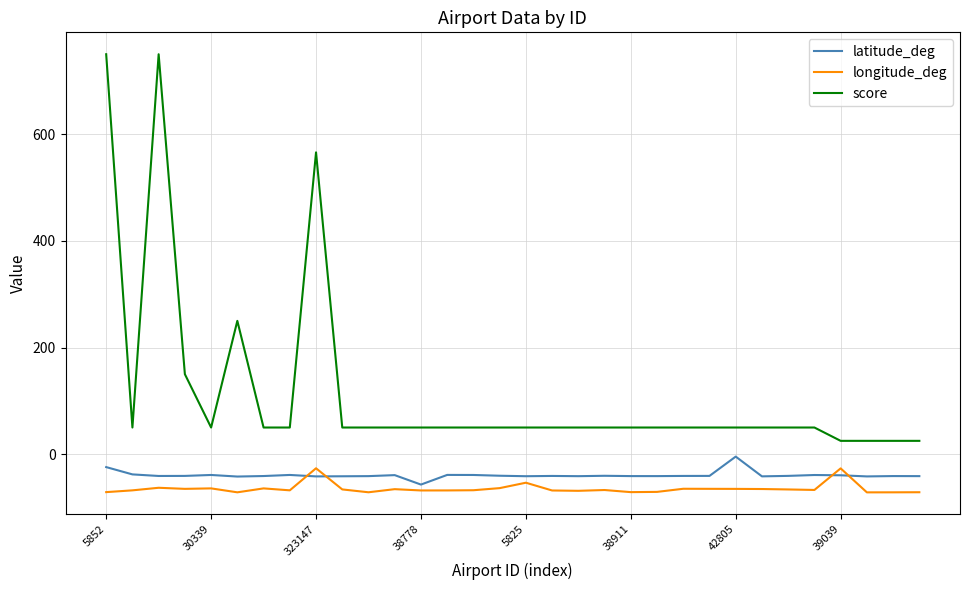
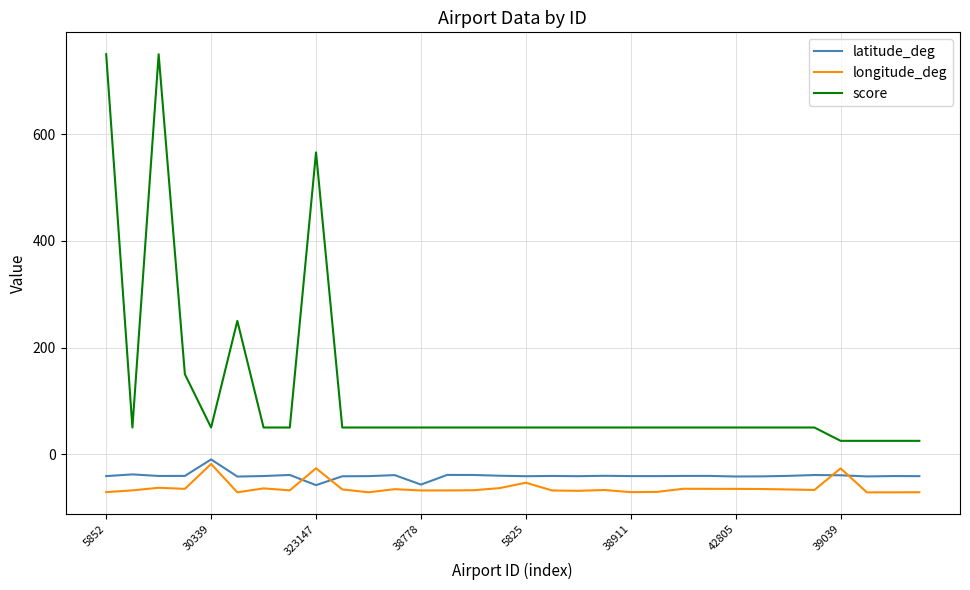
latitude_deg, 5852: -20 -> -40
latitude_deg, 30339: -40 -> -10
longitude_deg, 30339: -60 -> -20
latitude_deg, 323147: -40 -> -60
latitude_deg, 42805: 0 -> -40
